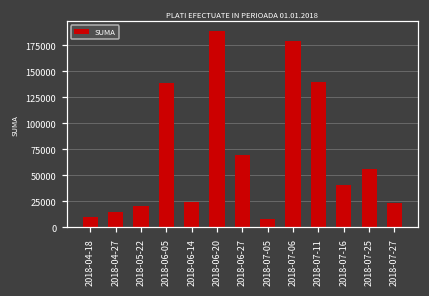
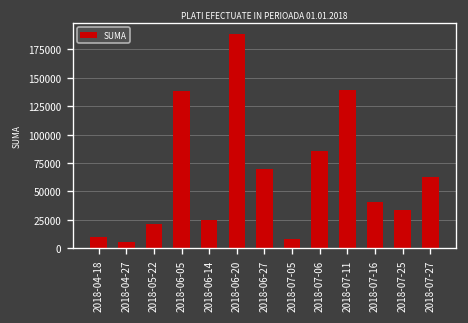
2018-04-27: 15000 -> 6000
2018-07-06: 180000 -> 90000
2018-07-25: 60000 -> 30000
2018-07-27: 20000 -> 60000
